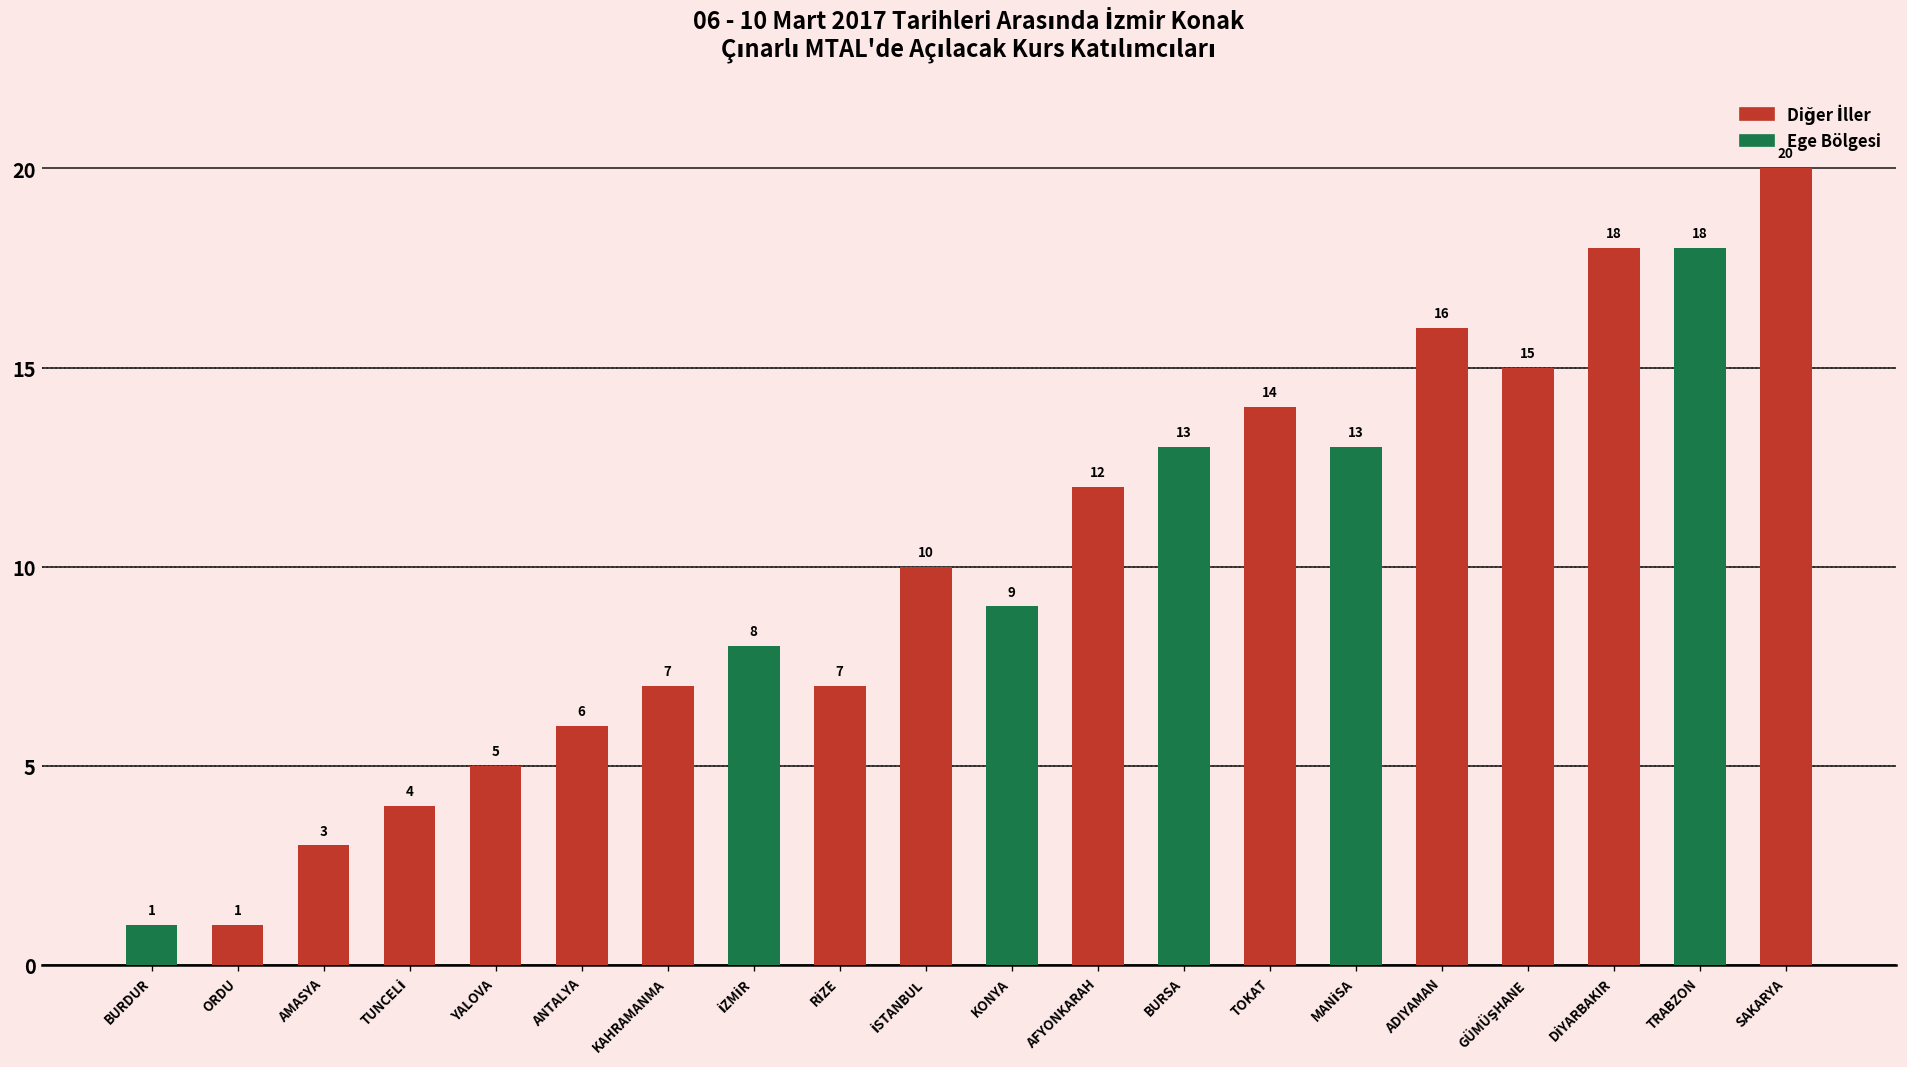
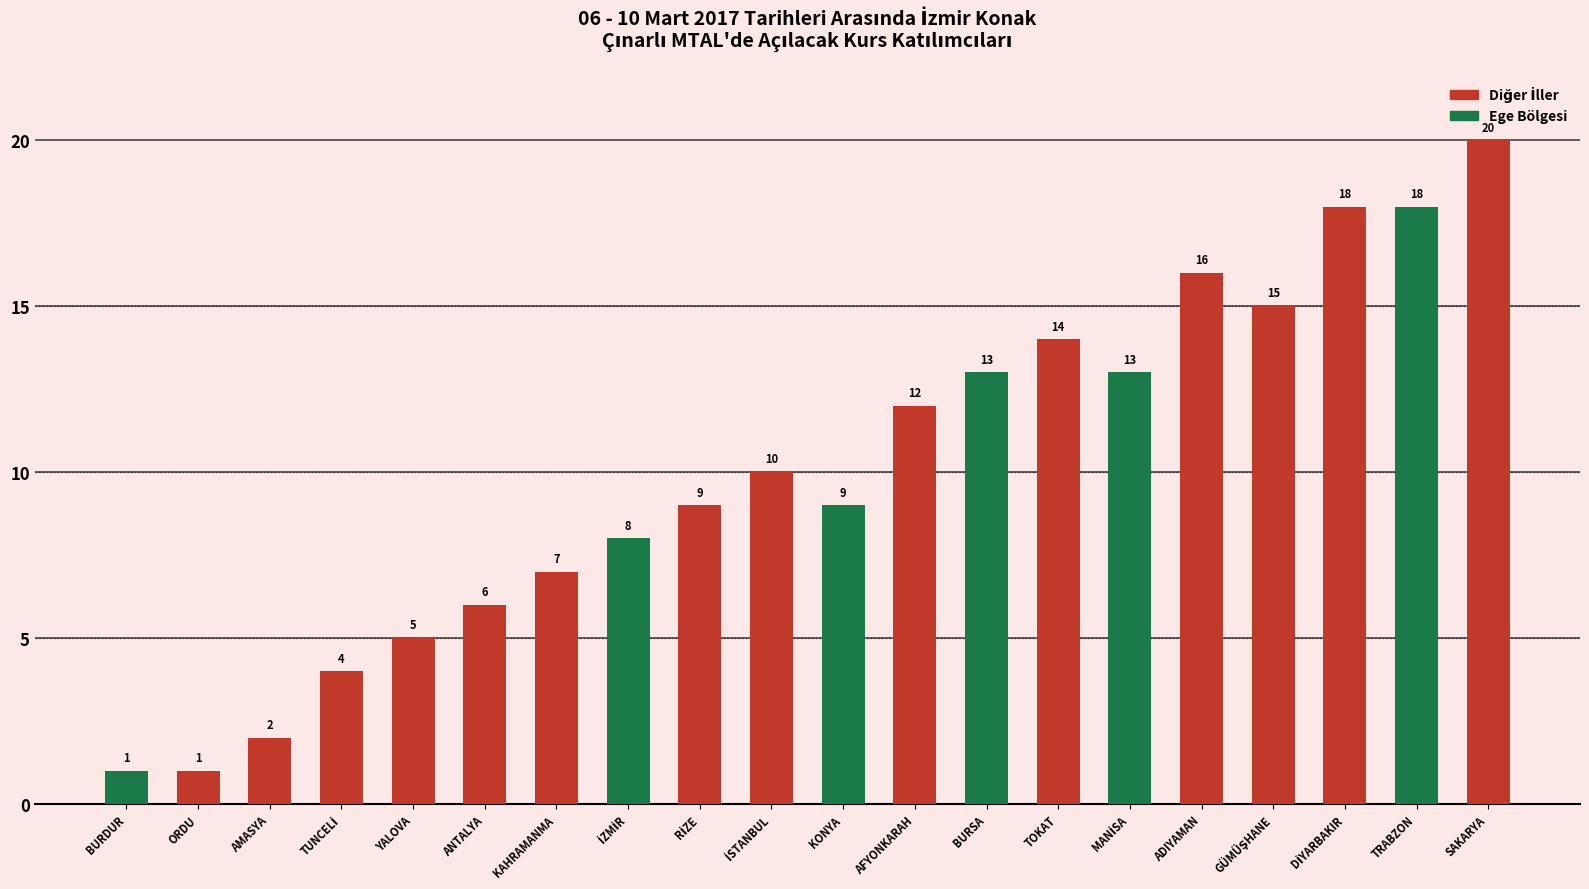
AMASYA: 3 -> 2
RİZE: 7 -> 9
